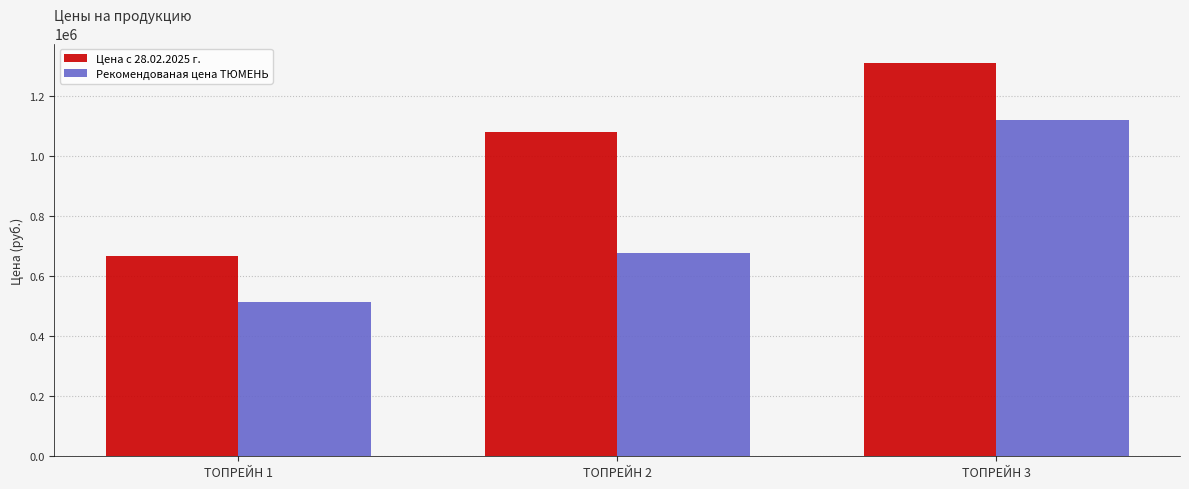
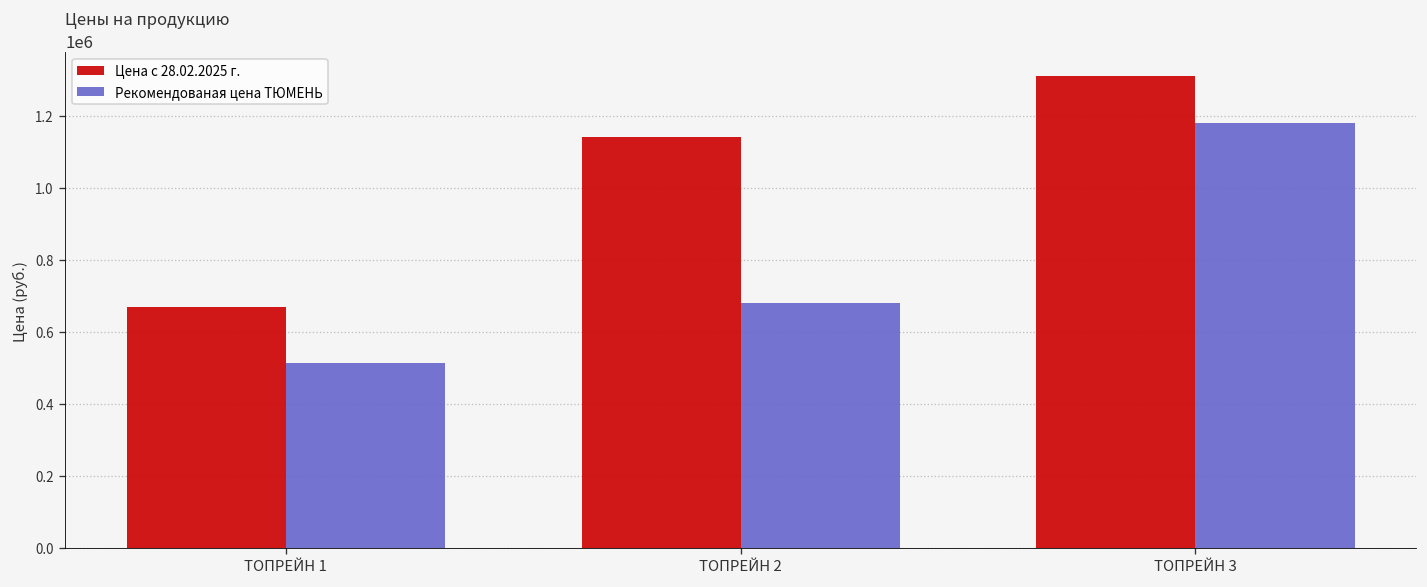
Цена с 28.02.2025 г., ТОПРЕЙН 2: 1080000 -> 1140000
Рекомендованая цена ТЮМЕНЬ, ТОПРЕЙН 3: 1120000 -> 1180000
